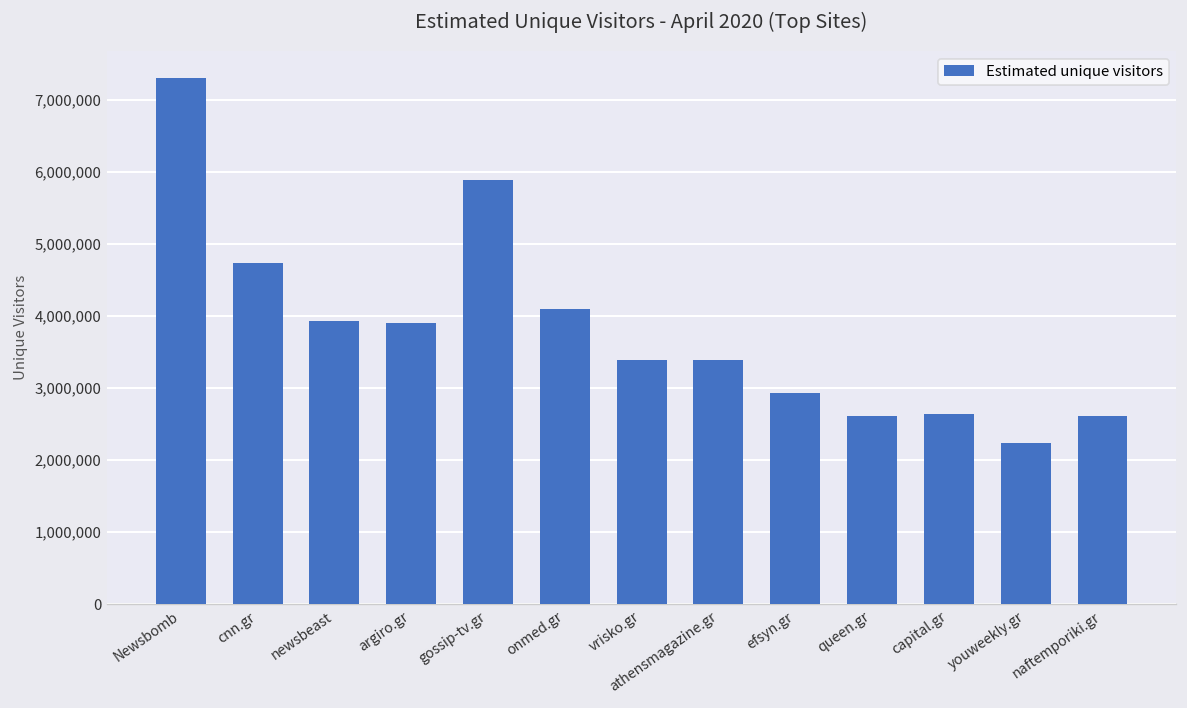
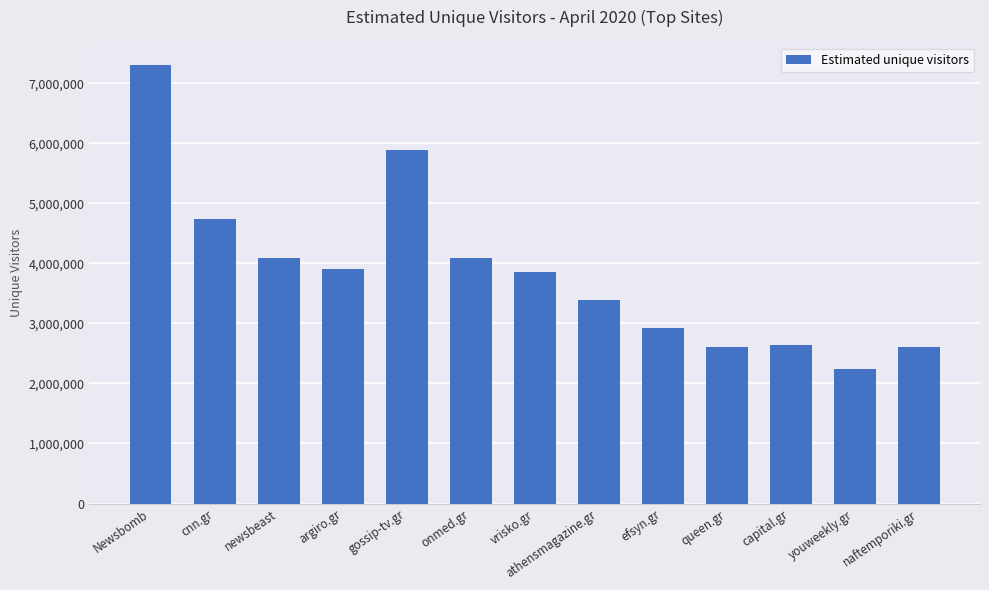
newsbeast: 3,900,000 -> 4,100,000
vrisko.gr: 3,400,000 -> 3,800,000
